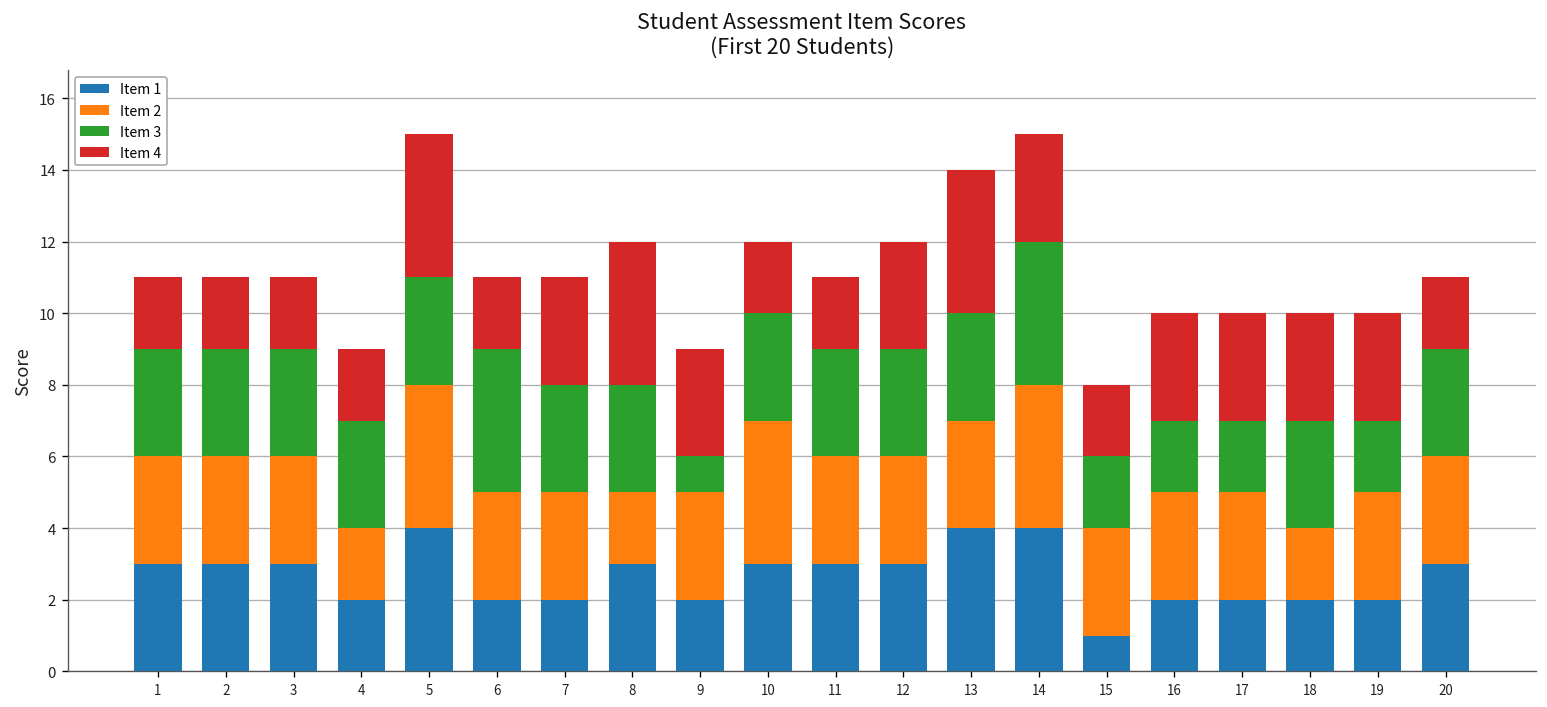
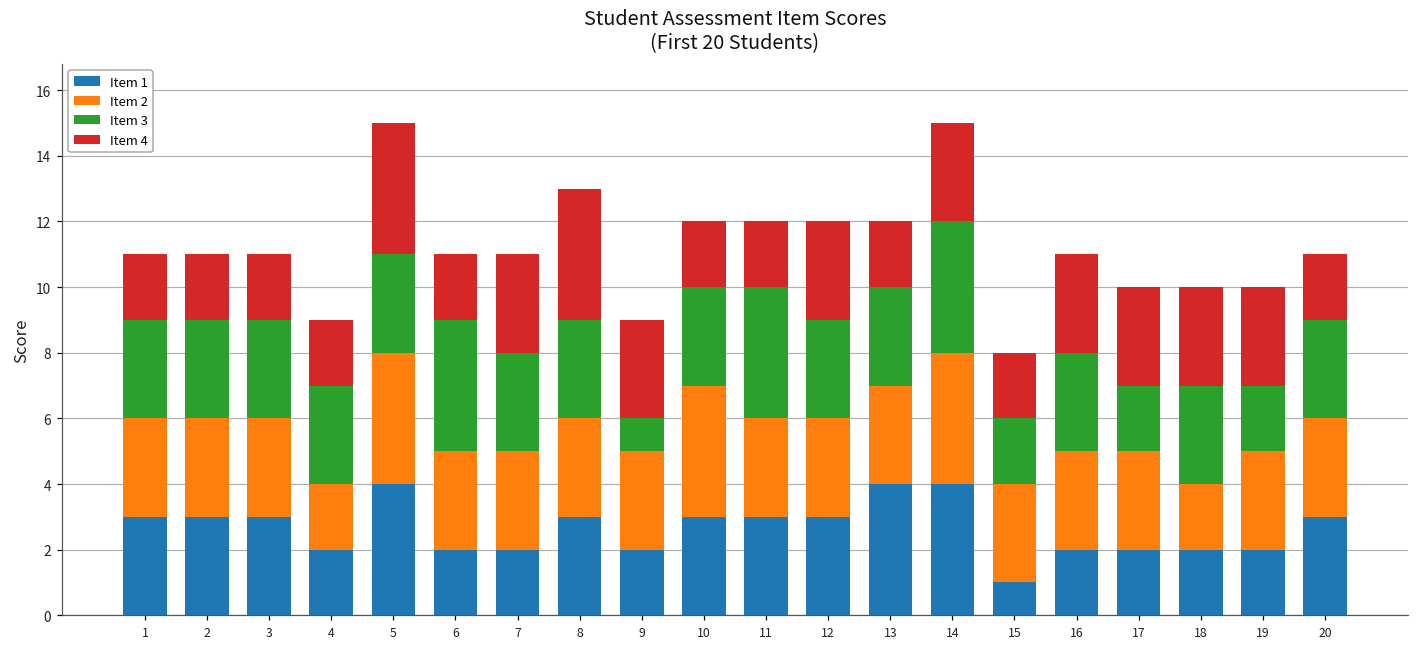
Item 2, 8: 2 -> 3
Item 3, 11: 3 -> 4
Item 4, 13: 4 -> 2
Item 3, 16: 2 -> 3
